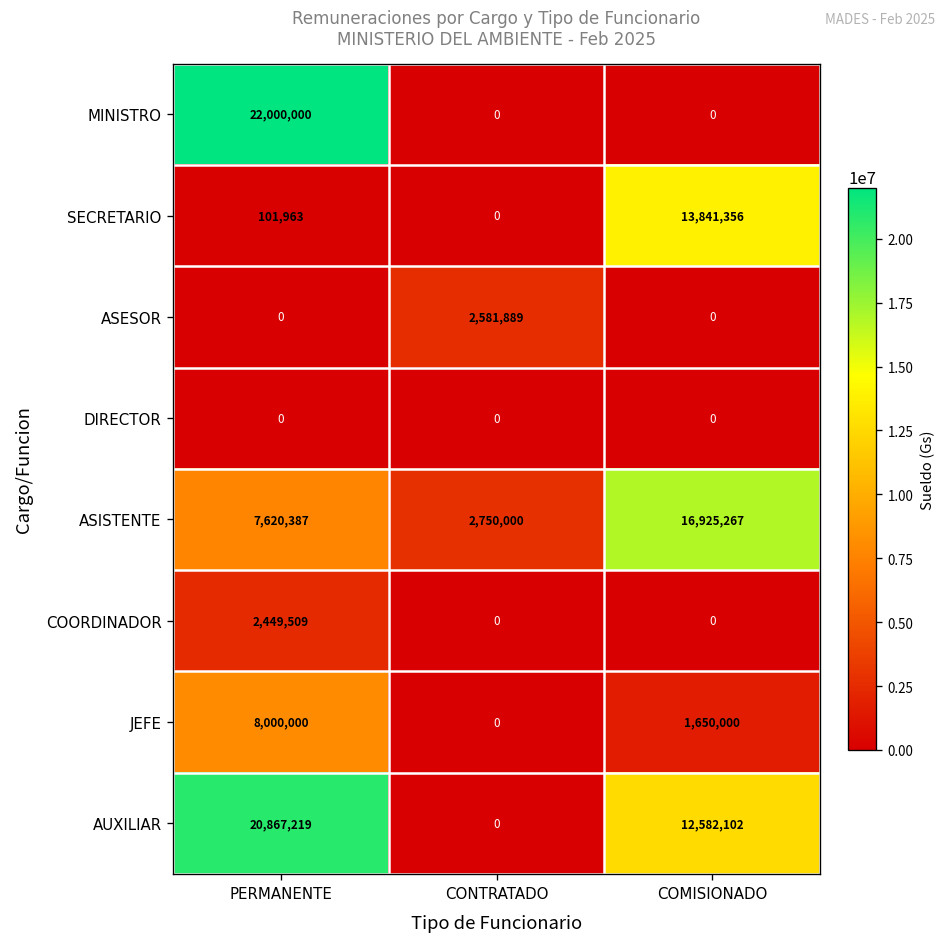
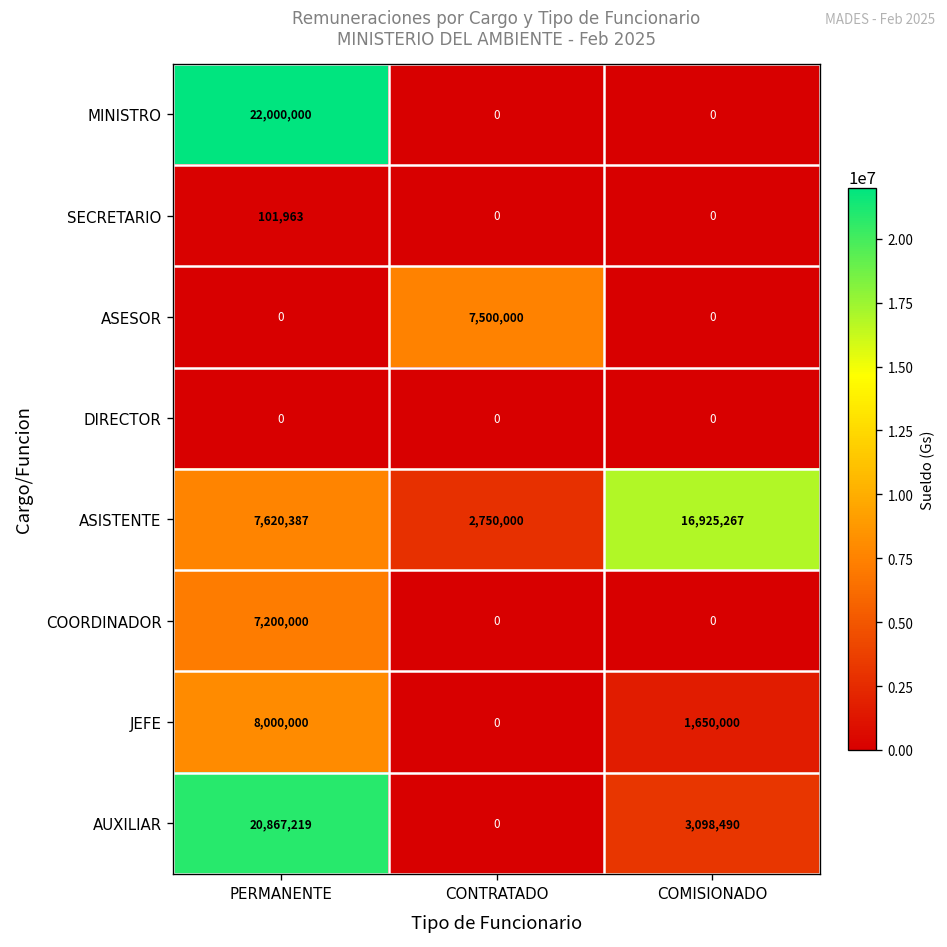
SECRETARIO, COMISIONADO: 13,841,356 -> 0
ASESOR, CONTRATADO: 2,581,889 -> 7,500,000
COORDINADOR, PERMANENTE: 2,449,509 -> 7,200,000
AUXILIAR, COMISIONADO: 12,582,102 -> 3,098,490
